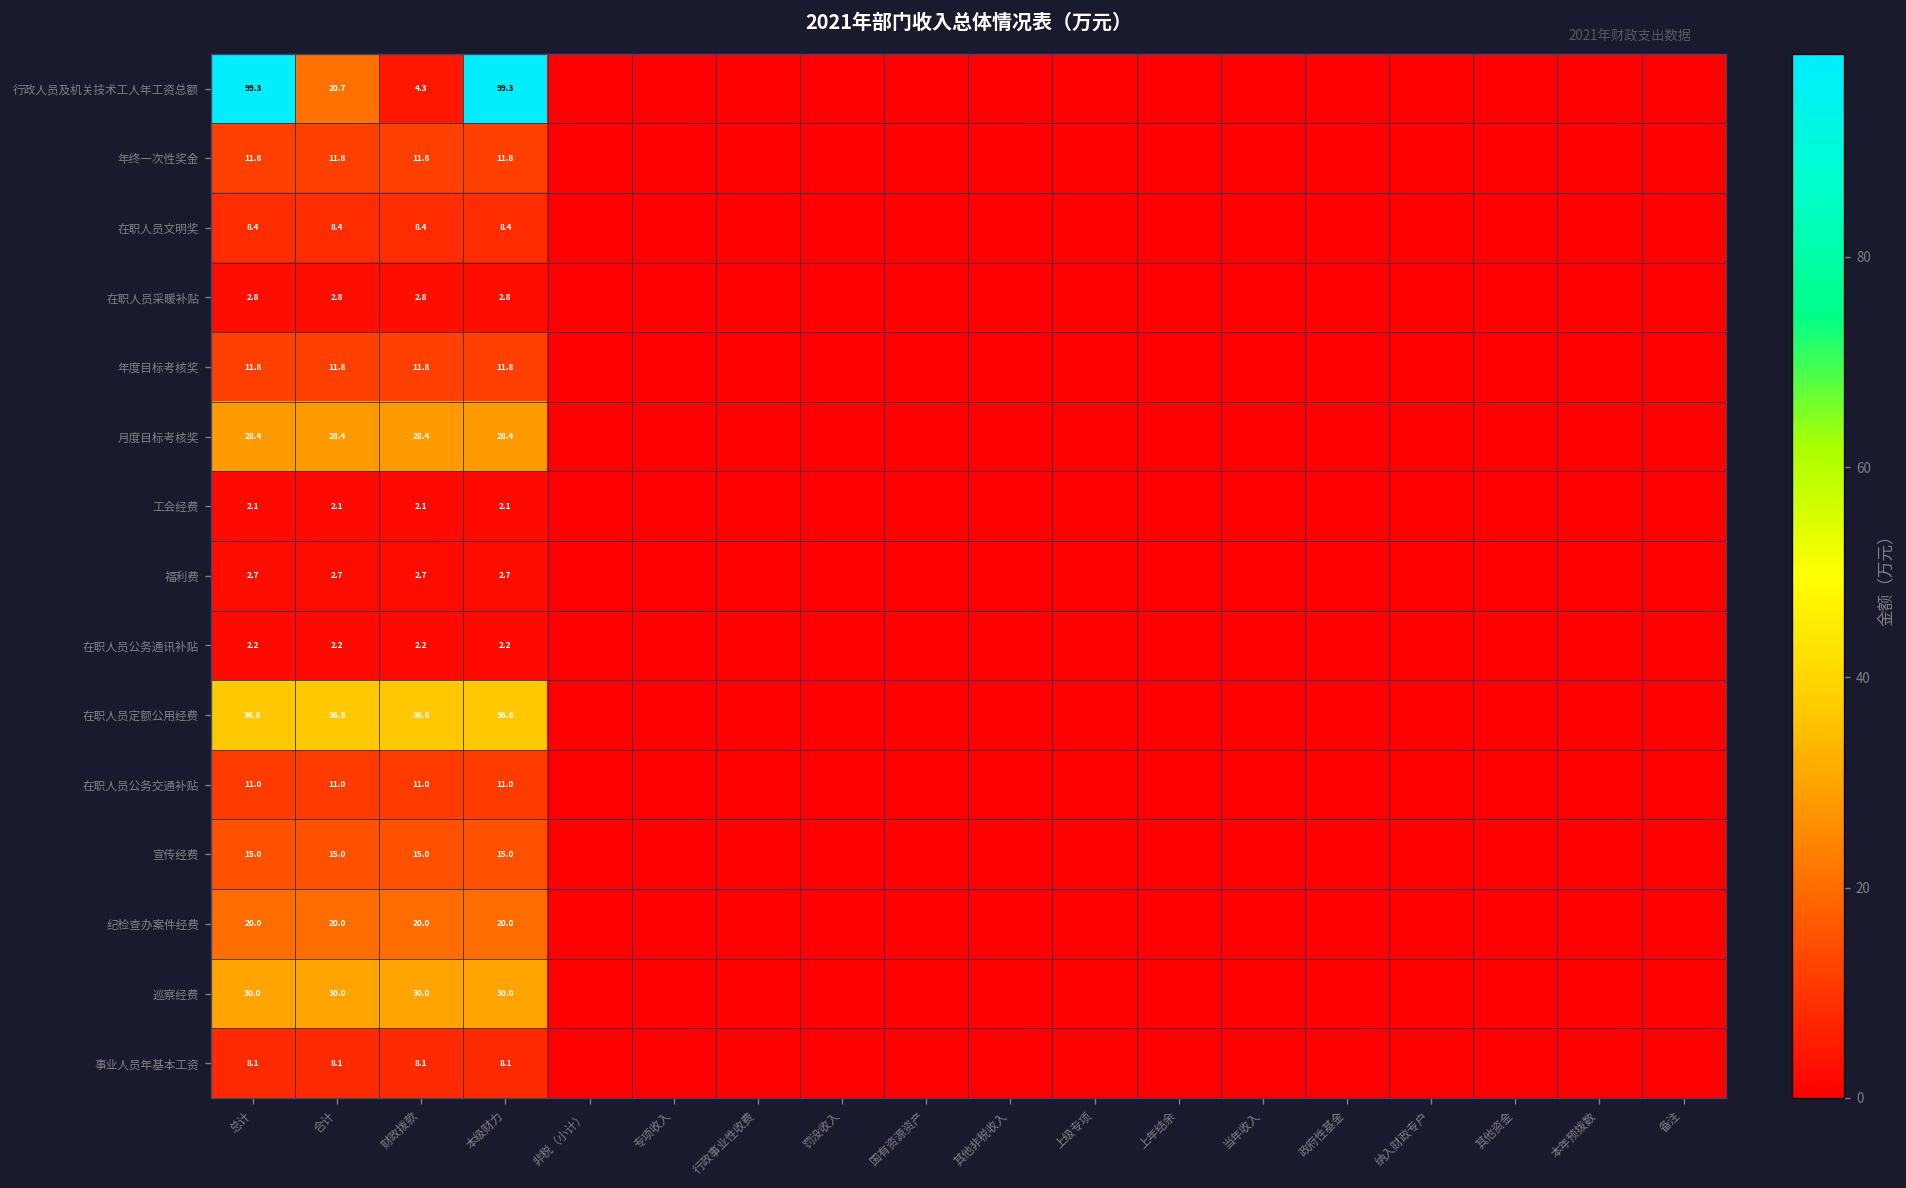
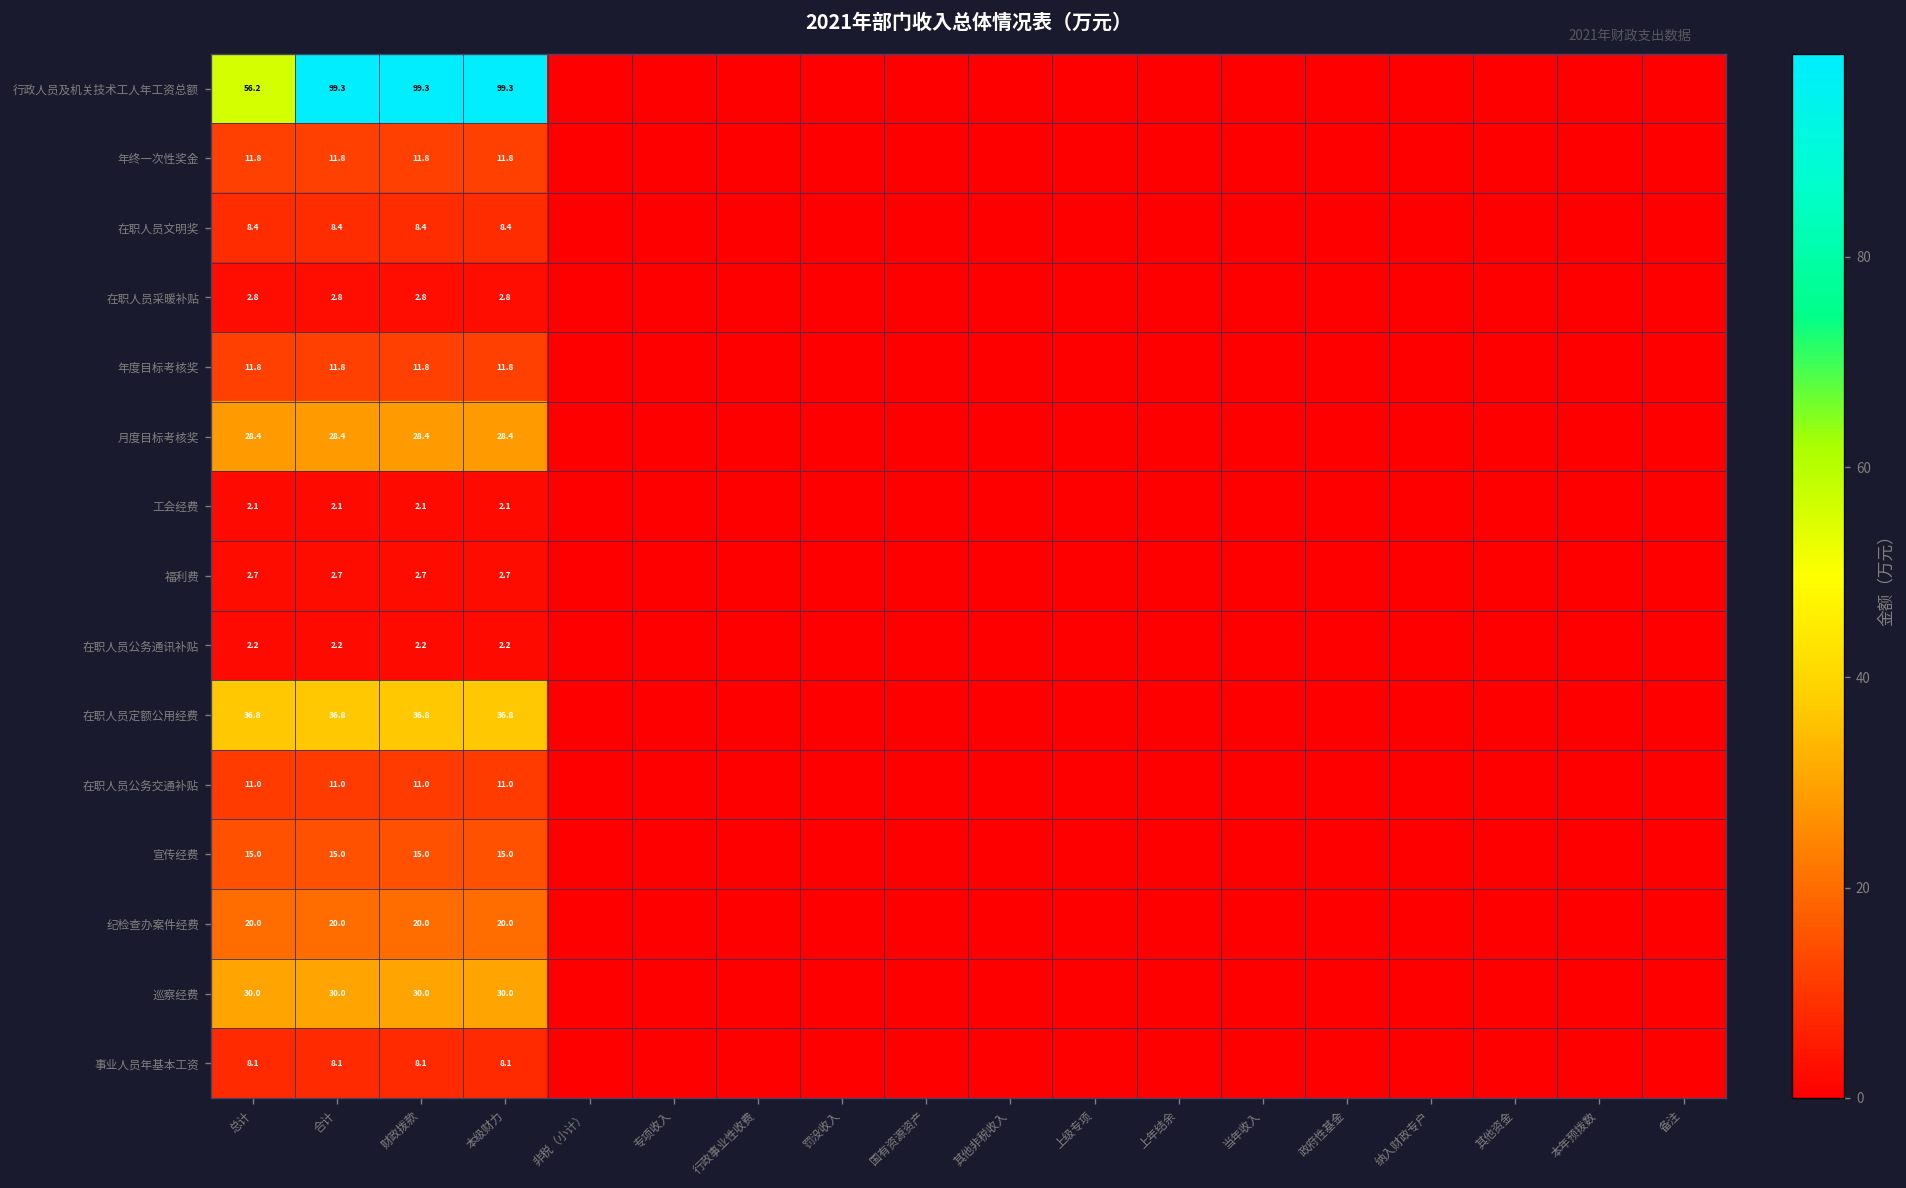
行政人员及机关技术工人年工资总额, 总计: 99.3 -> 56.2
行政人员及机关技术工人年工资总额, 合计: 20.7 -> 99.3
行政人员及机关技术工人年工资总额, 财政拨款: 4.3 -> 99.3
